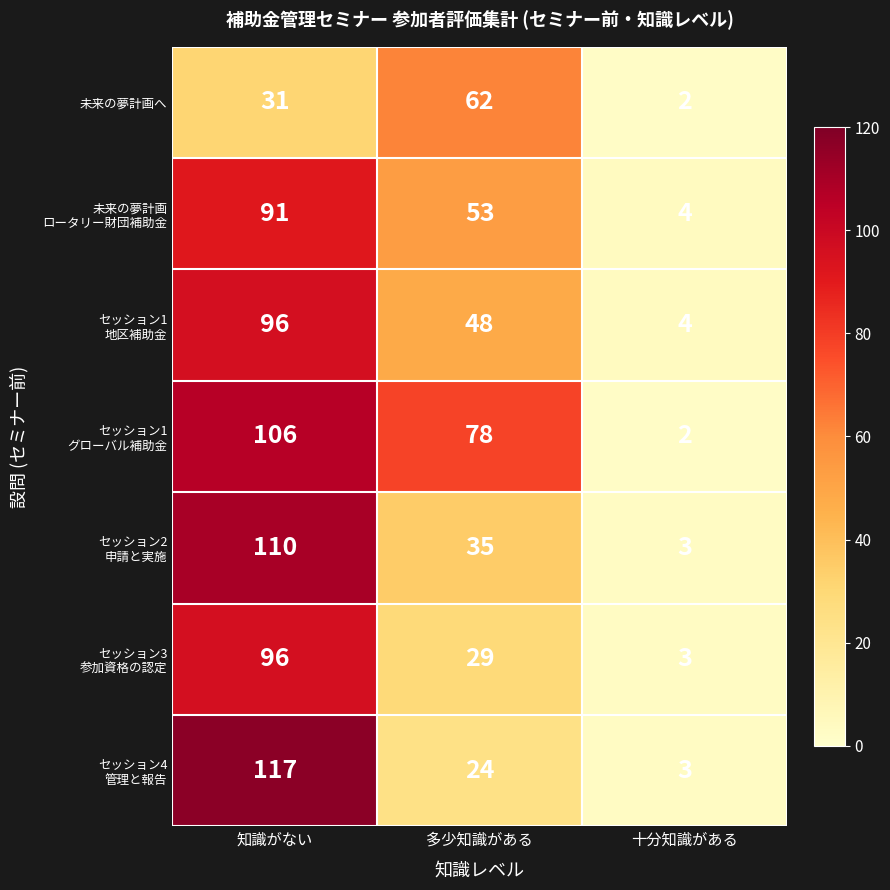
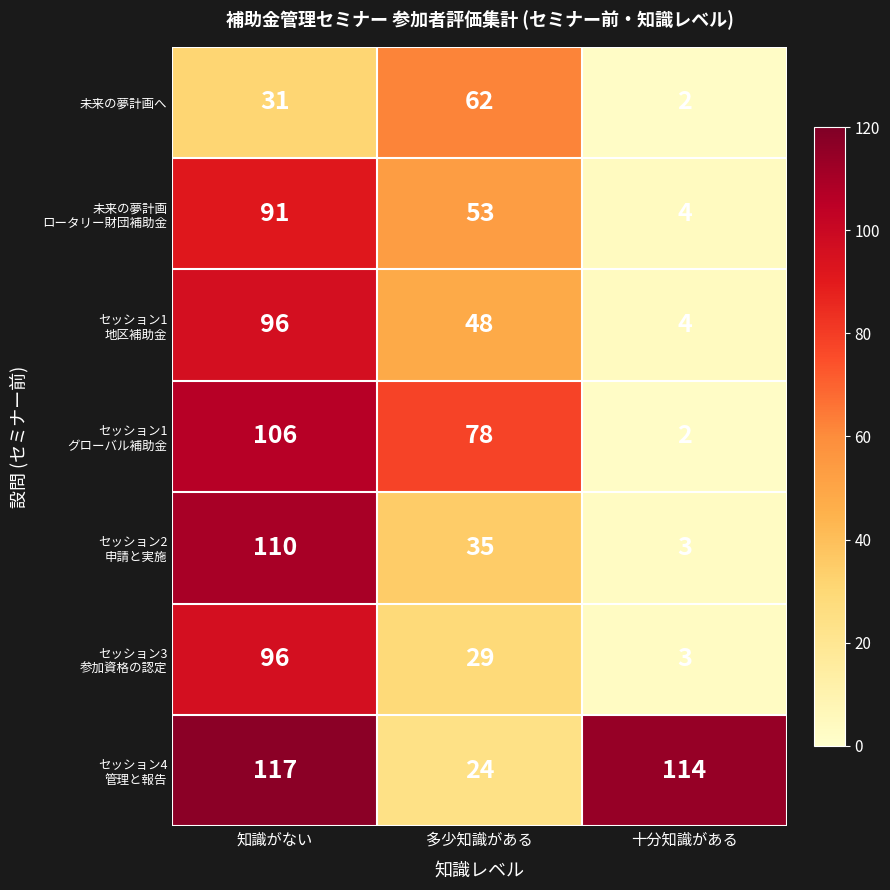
セッション4 管理と報告, 十分知識がある: 3 -> 114
